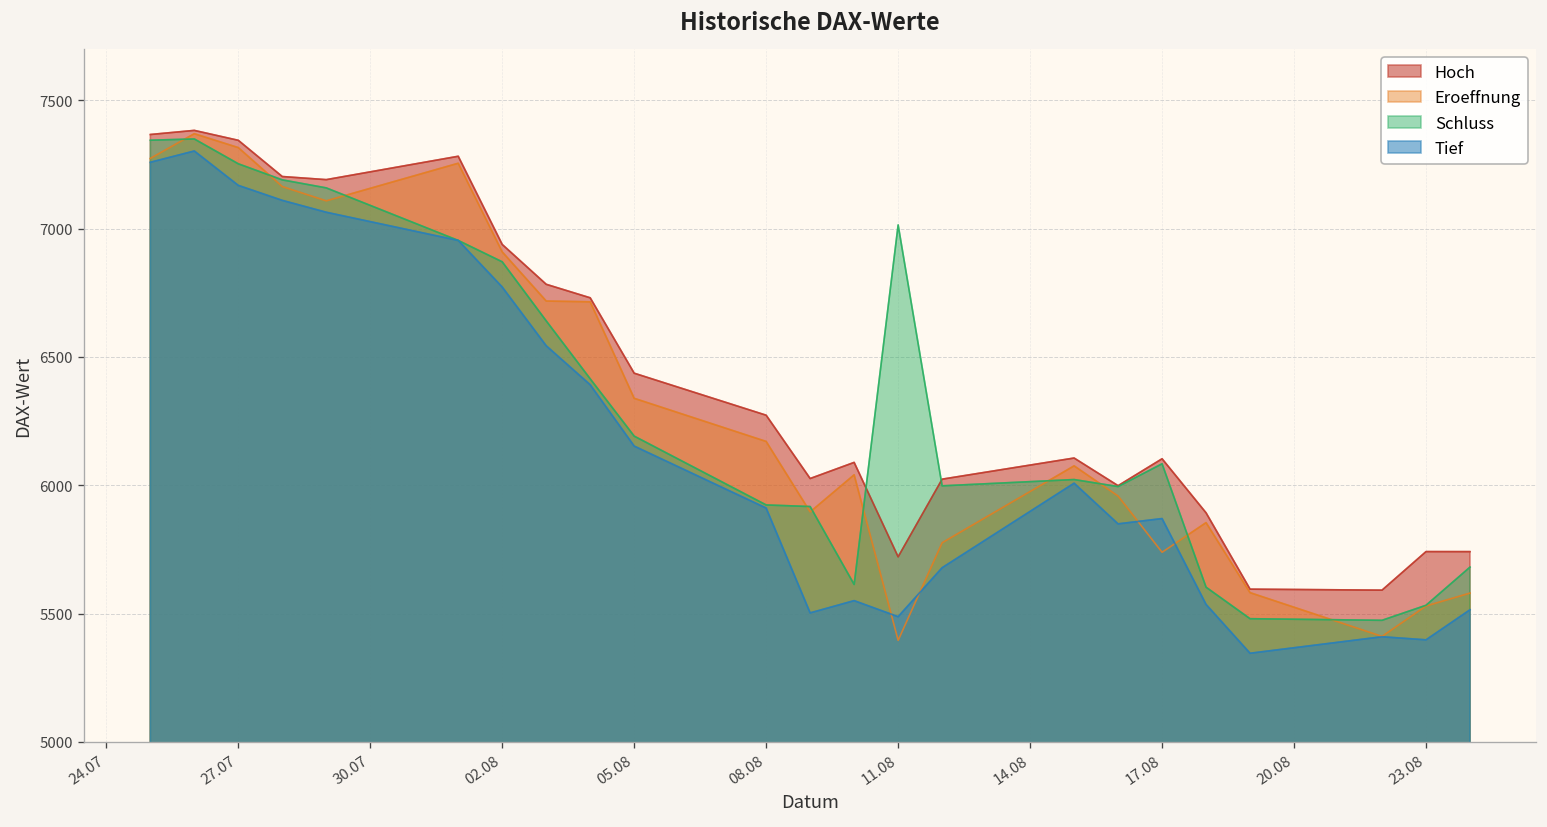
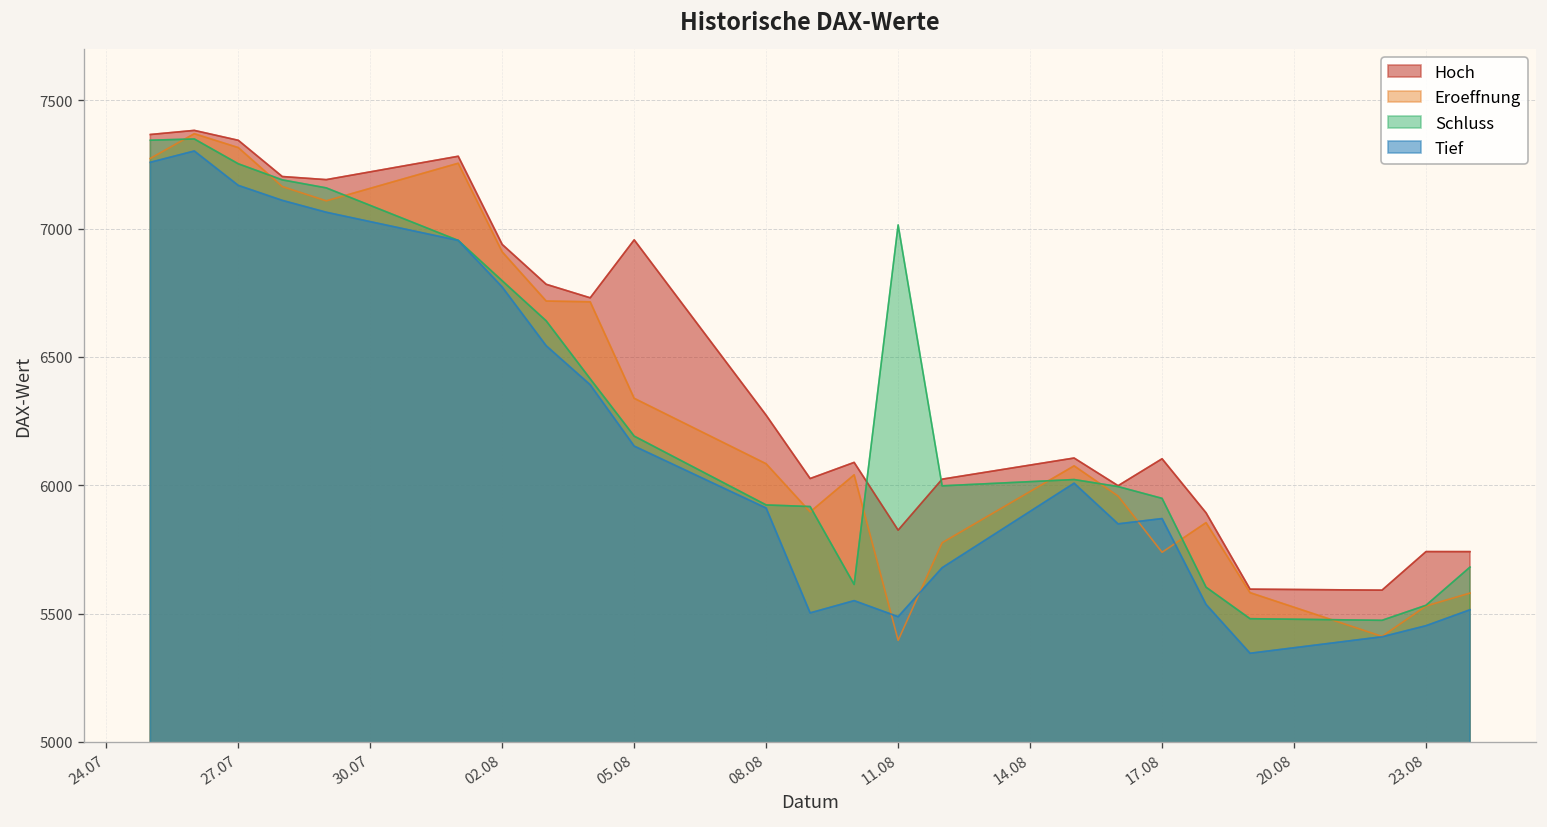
Schluss, 02.08: 6870 -> 6800
Hoch, 05.08: 6440 -> 6960
Eroeffnung, 08.08: 6170 -> 6080
Hoch, 11.08: 5720 -> 5830
Schluss, 17.08: 6080 -> 5950
Tief, 23.08: 5400 -> 5450
